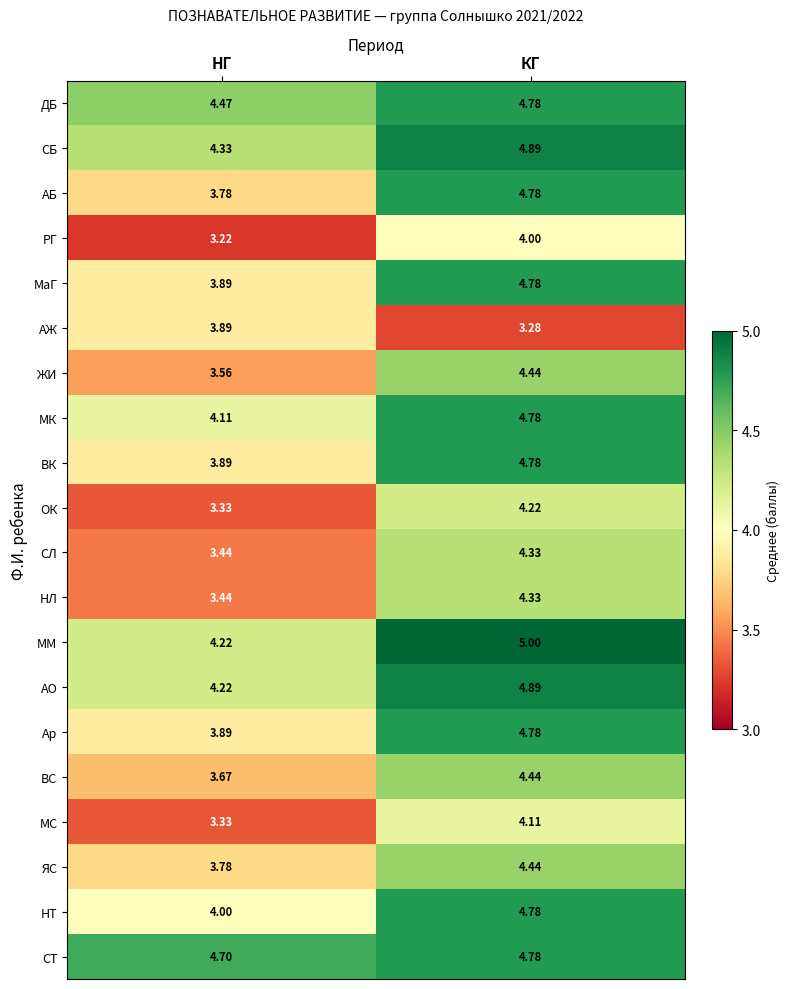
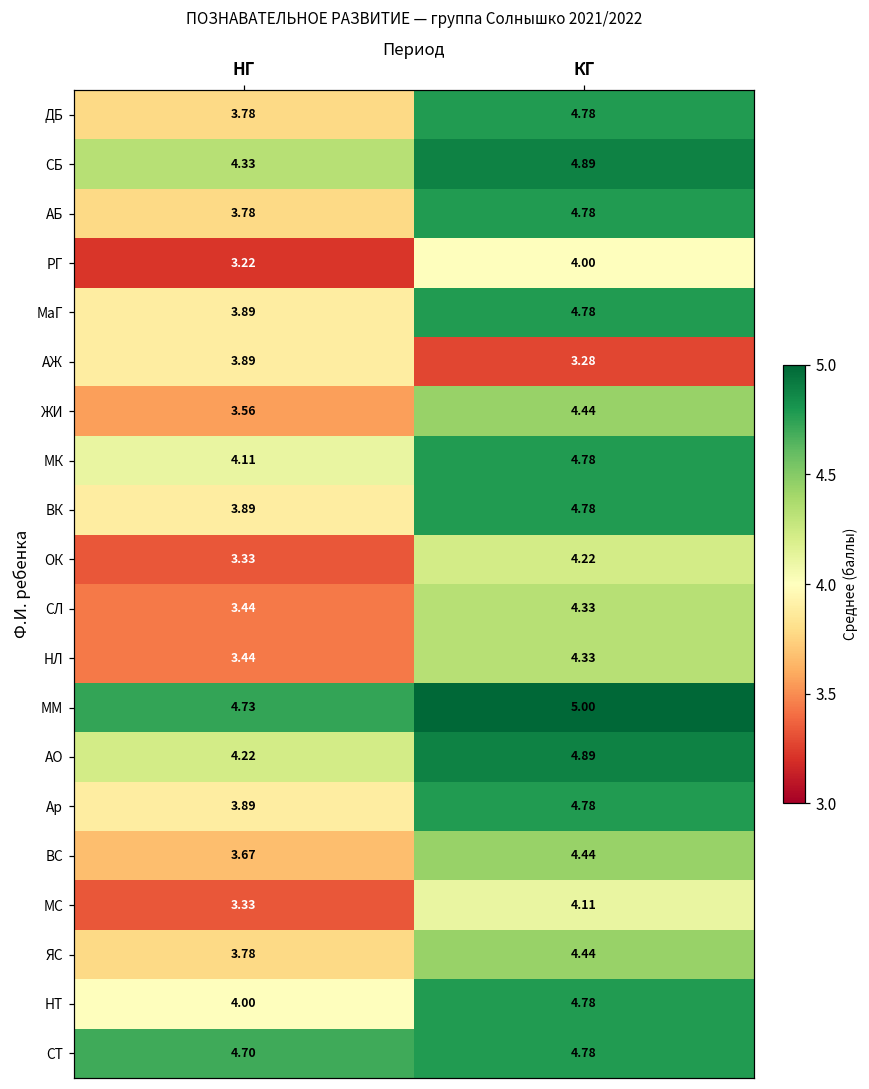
ДБ, НГ: 4.47 -> 3.78
ММ, НГ: 4.22 -> 4.73
